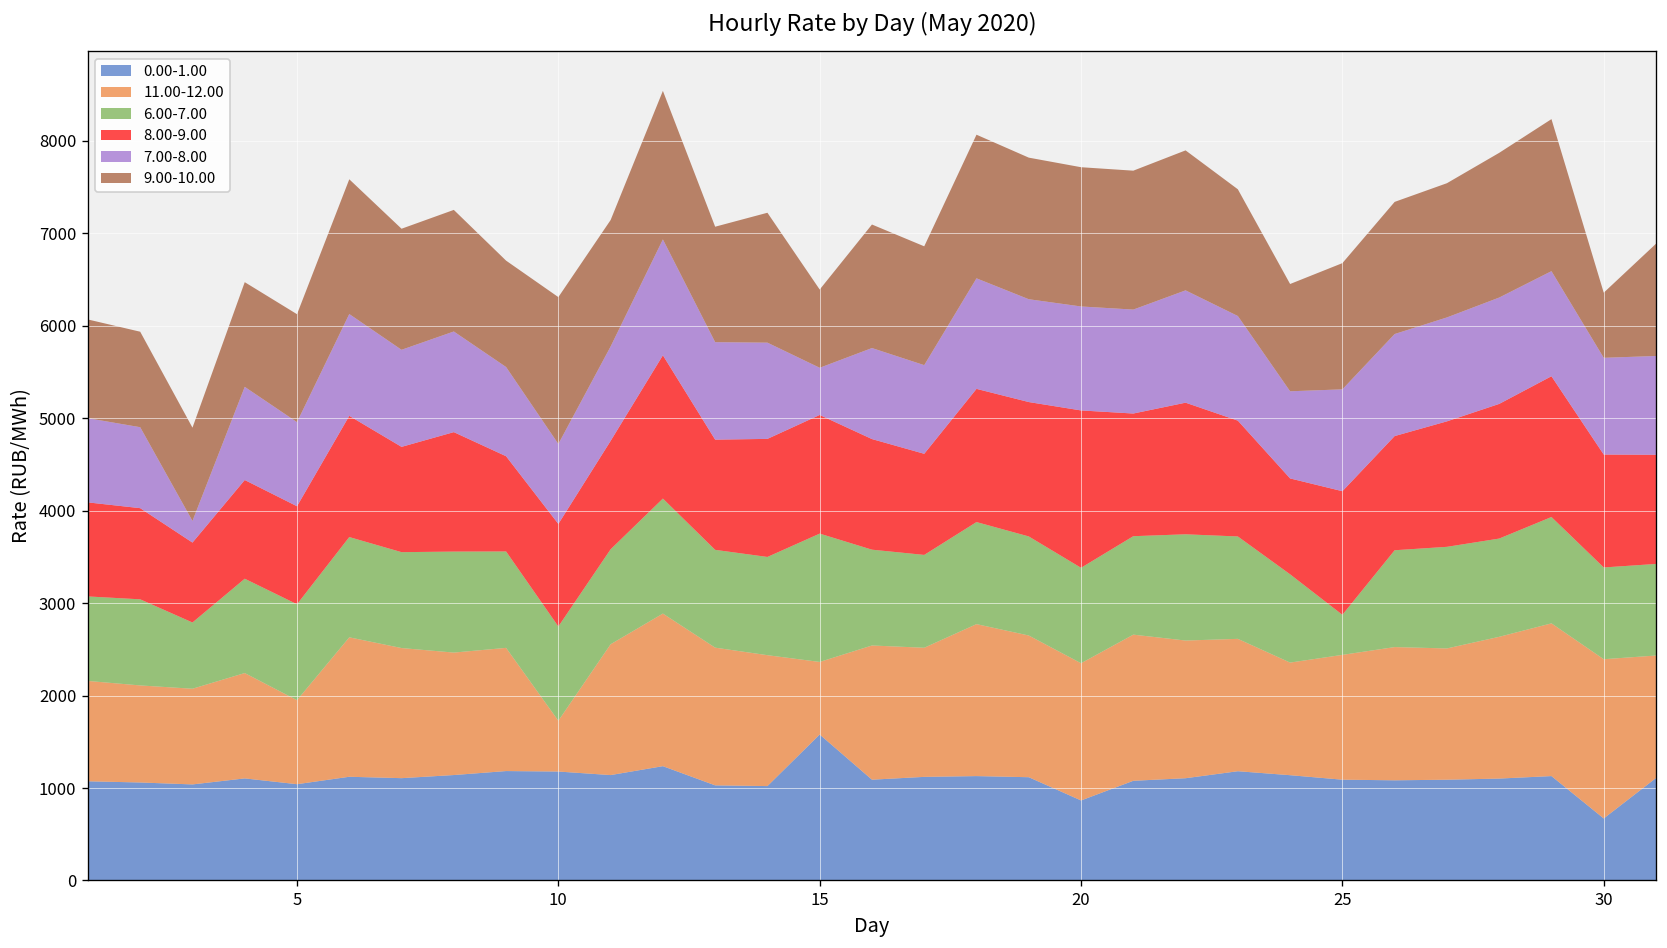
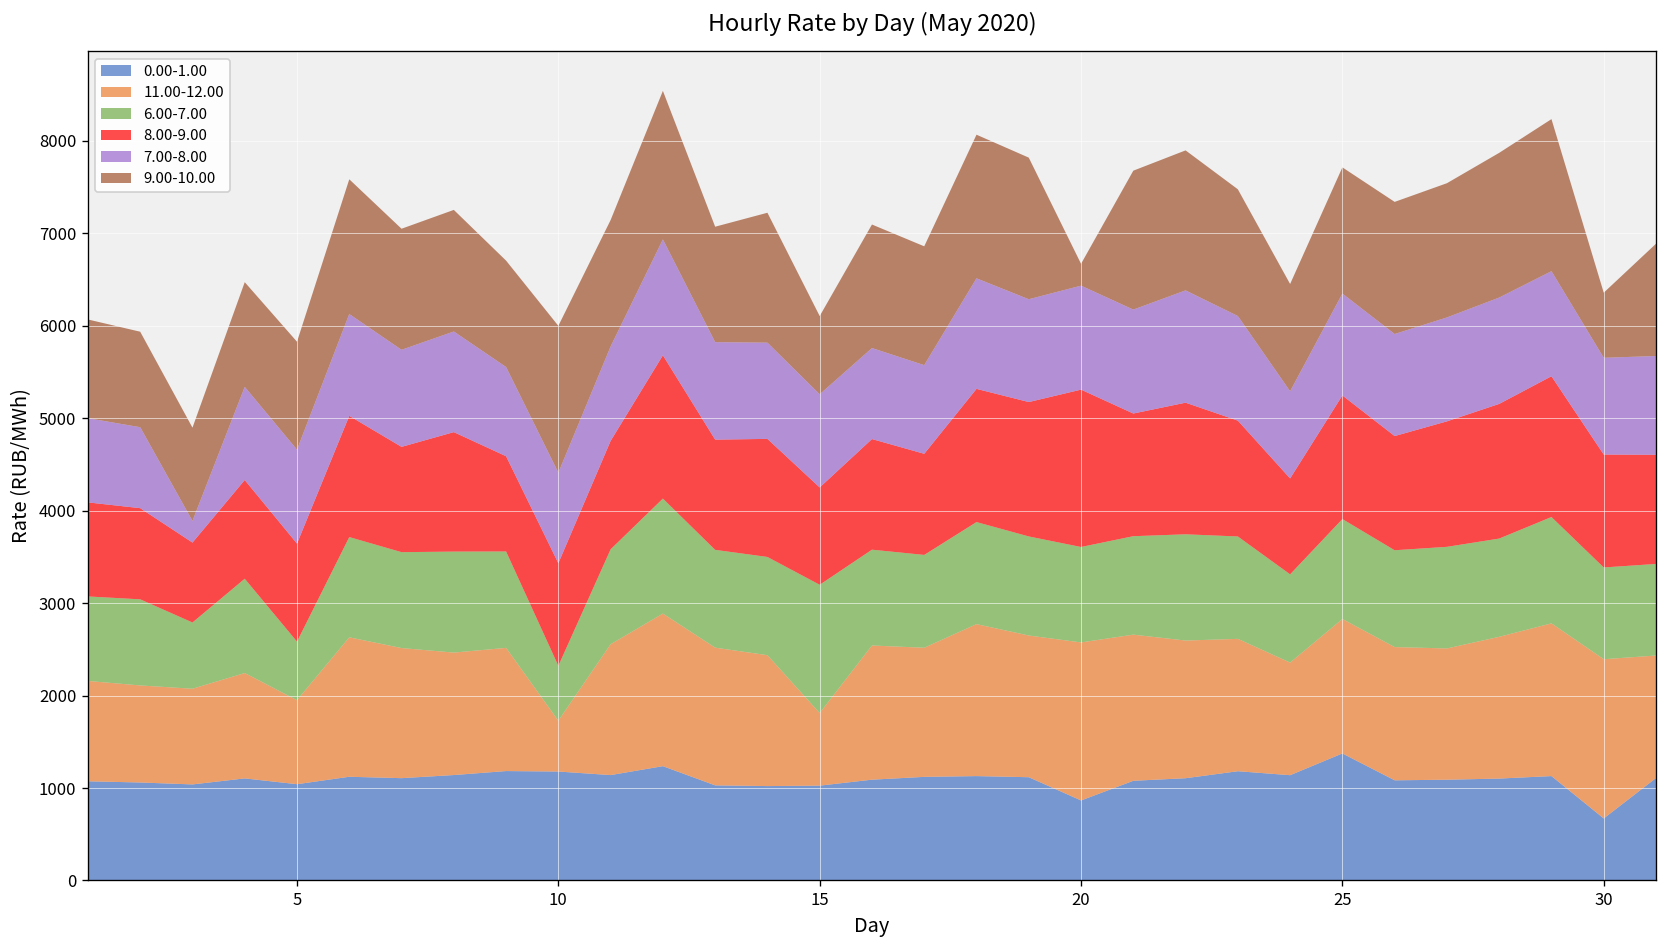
6.00-7.00, 5: 1000 -> 600
7.00-8.00, 5: 900 -> 1000
6.00-7.00, 10: 1000 -> 600
7.00-8.00, 10: 900 -> 1000
0.00-1.00, 15: 1600 -> 1000
8.00-9.00, 15: 1300 -> 1100
7.00-8.00, 15: 500 -> 1000
11.00-12.00, 20: 1500 -> 1700
9.00-10.00, 20: 1500 -> 200
0.00-1.00, 25: 1100 -> 1400
11.00-12.00, 25: 1400 -> 1500
6.00-7.00, 25: 400 -> 1100
